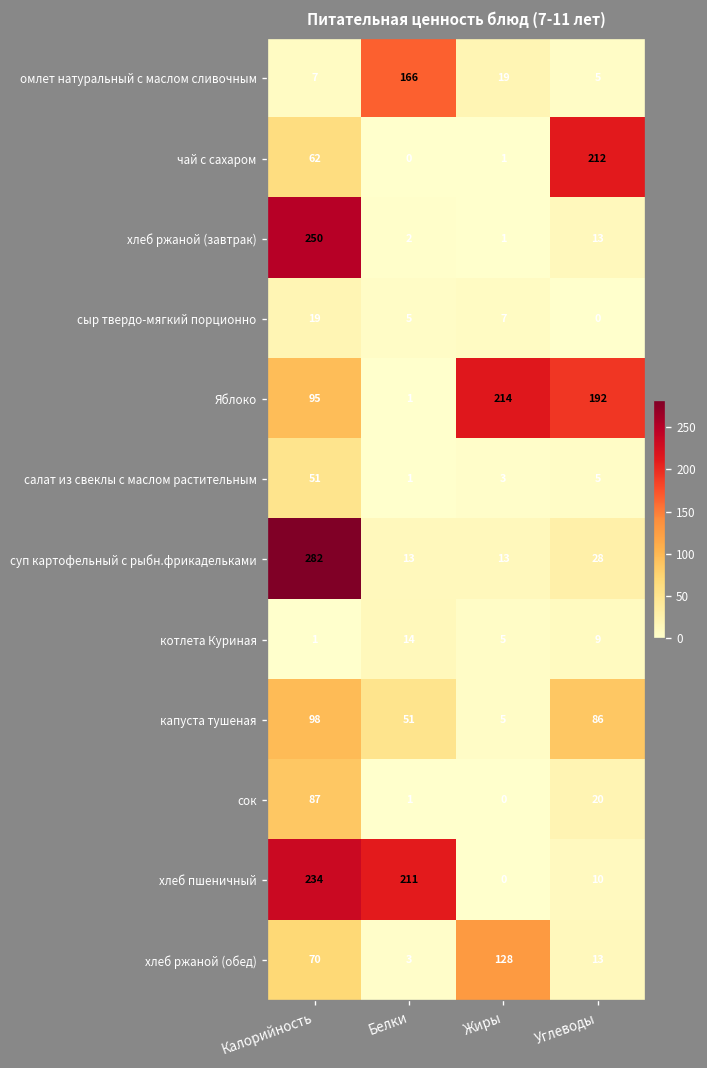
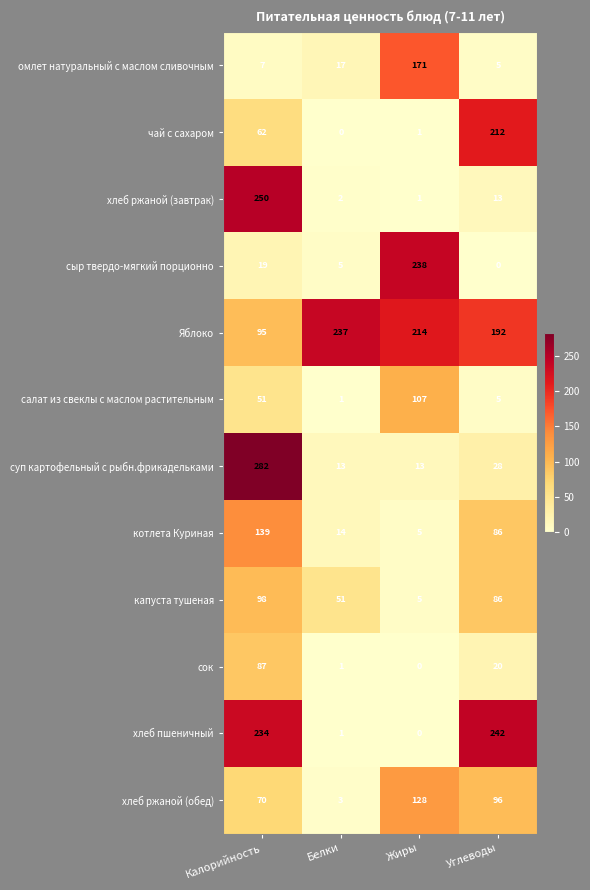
омлет натуральный с маслом сливочным, Белки: 166 -> 17
омлет натуральный с маслом сливочным, Жиры: 19 -> 171
сыр твердо-мягкий порционно, Жиры: 7 -> 238
Яблоко, Белки: 1 -> 237
салат из свеклы с маслом растительным, Жиры: 3 -> 107
котлета Куриная, Калорийность: 1 -> 139
котлета Куриная, Углеводы: 9 -> 86
хлеб пшеничный, Белки: 211 -> 1
хлеб пшеничный, Углеводы: 10 -> 242
хлеб ржаной (обед), Углеводы: 13 -> 96
